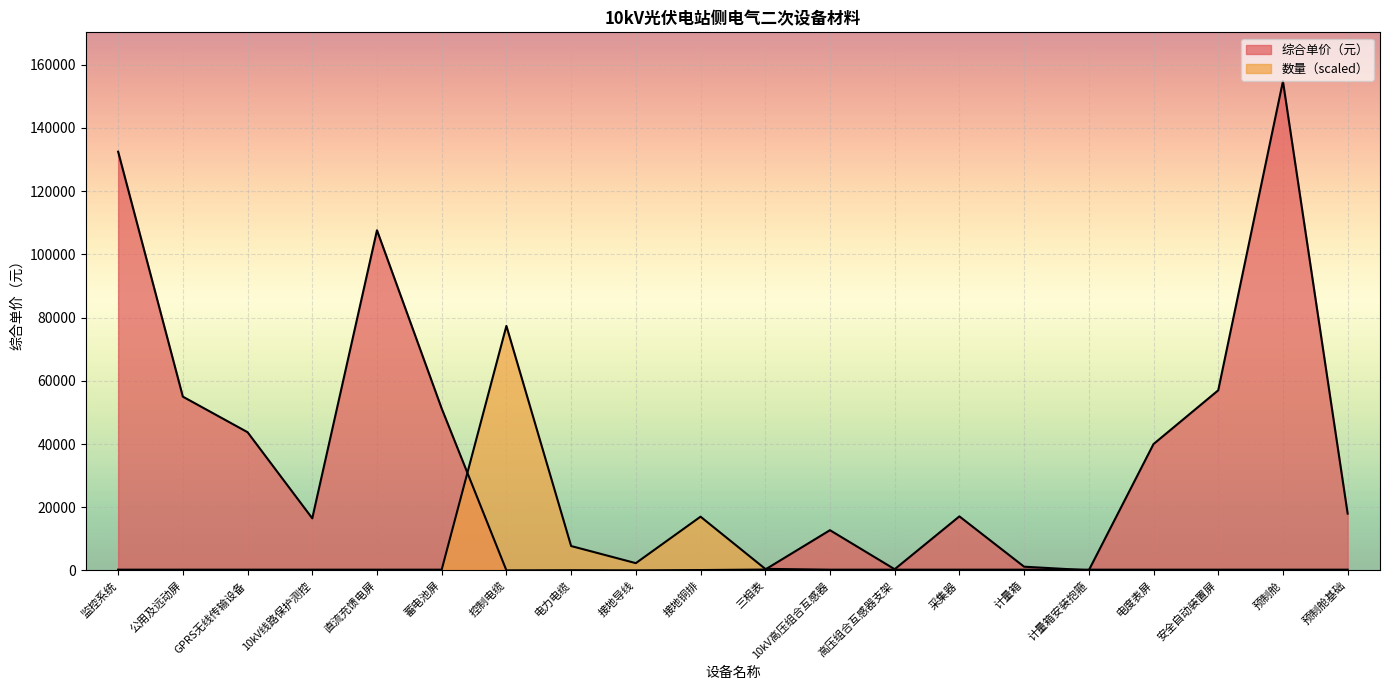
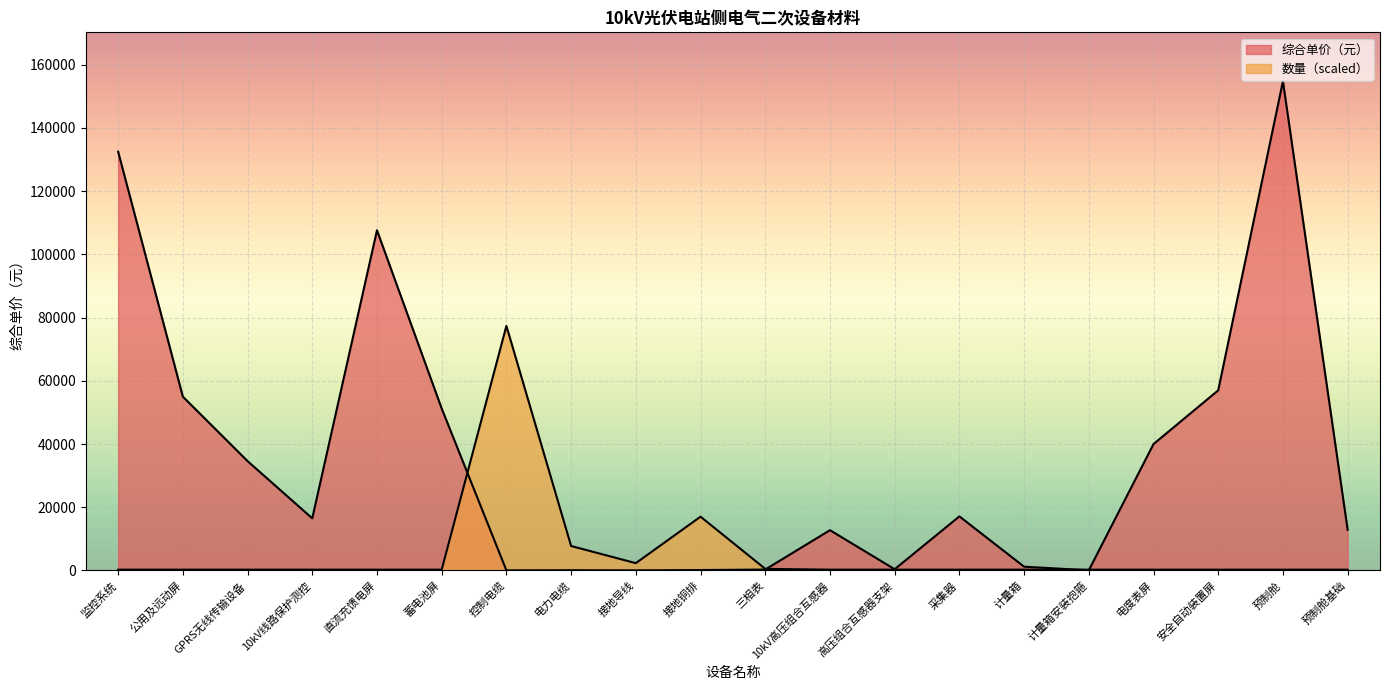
综合单价（元）, GPRS无线传输设备: 44000 -> 35000
综合单价（元）, 预制舱基础: 18000 -> 13000
